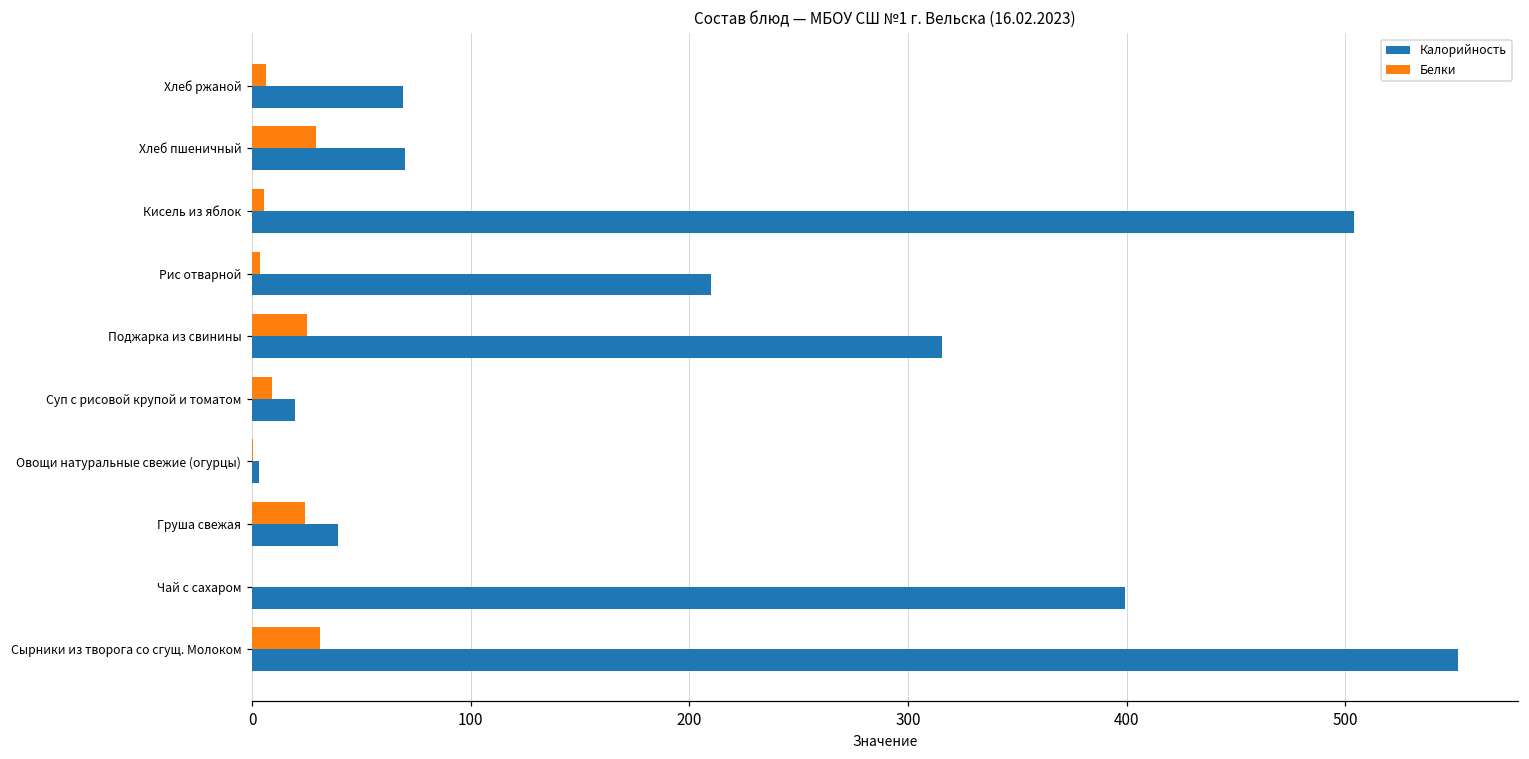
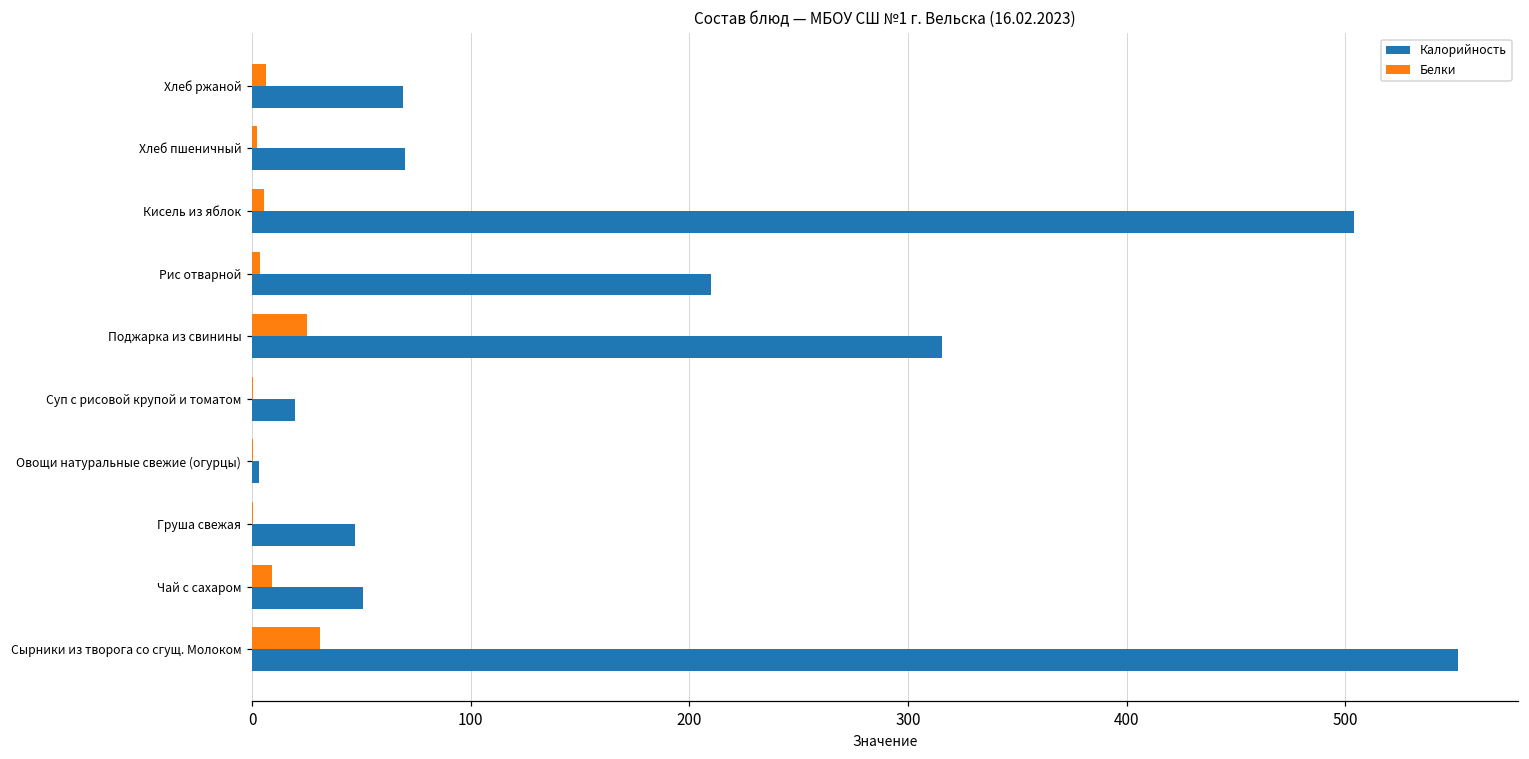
Белки, Хлеб пшеничный: 29 -> 2
Белки, Суп с рисовой крупой и томатом: 9 -> 1
Белки, Груша свежая: 24 -> 0
Калорийность, Груша свежая: 39 -> 47
Белки, Чай с сахаром: 0 -> 9
Калорийность, Чай с сахаром: 399 -> 51
